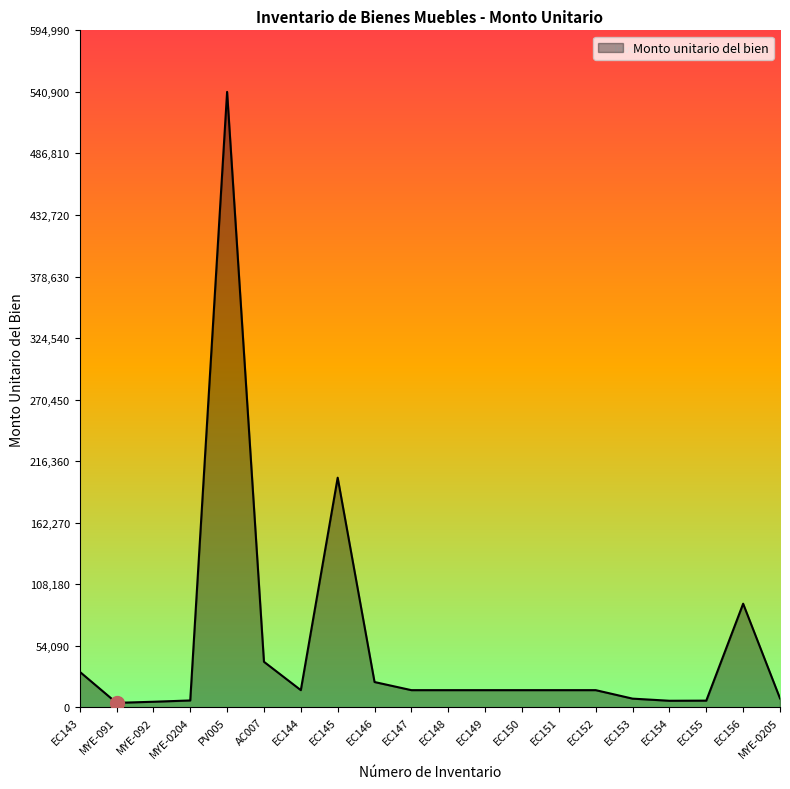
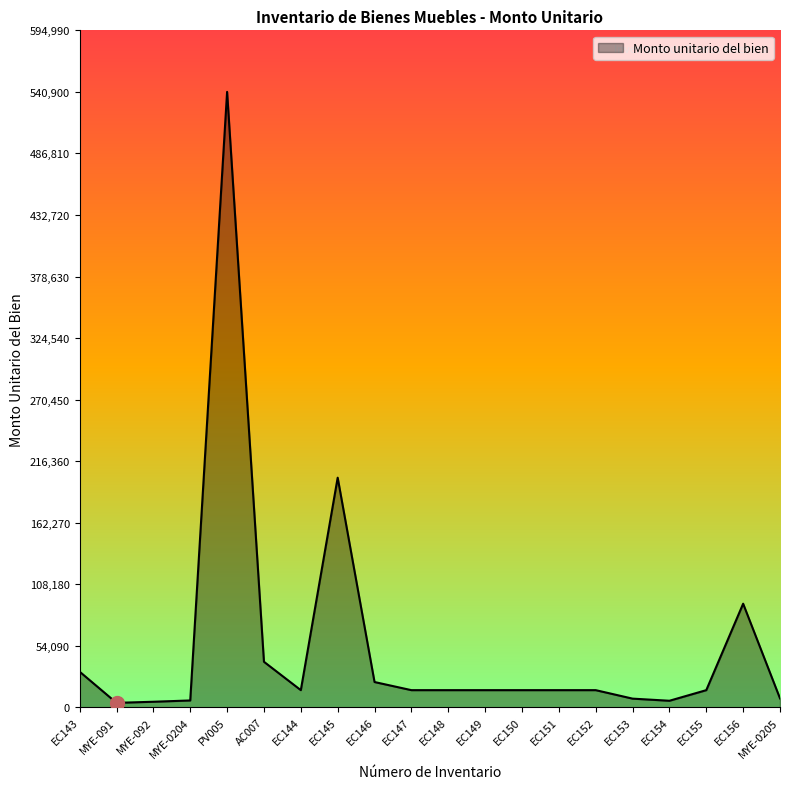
Monto unitario del bien, EC155: 6,000 -> 15,000
